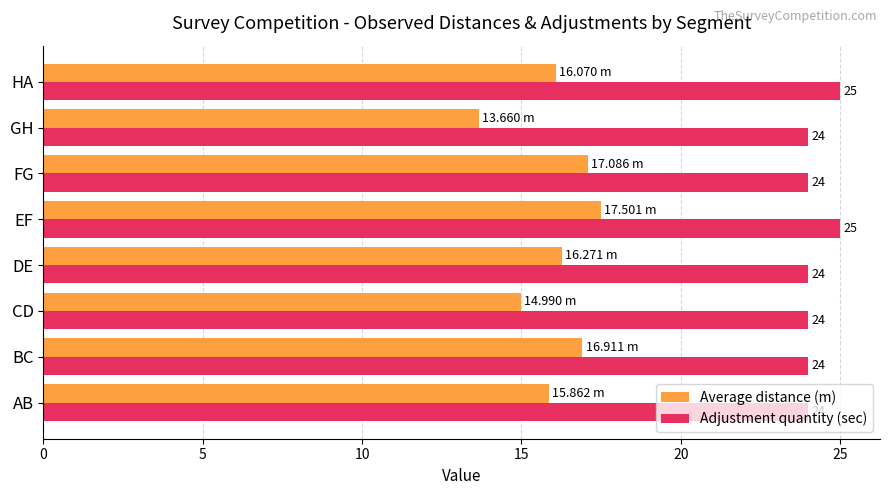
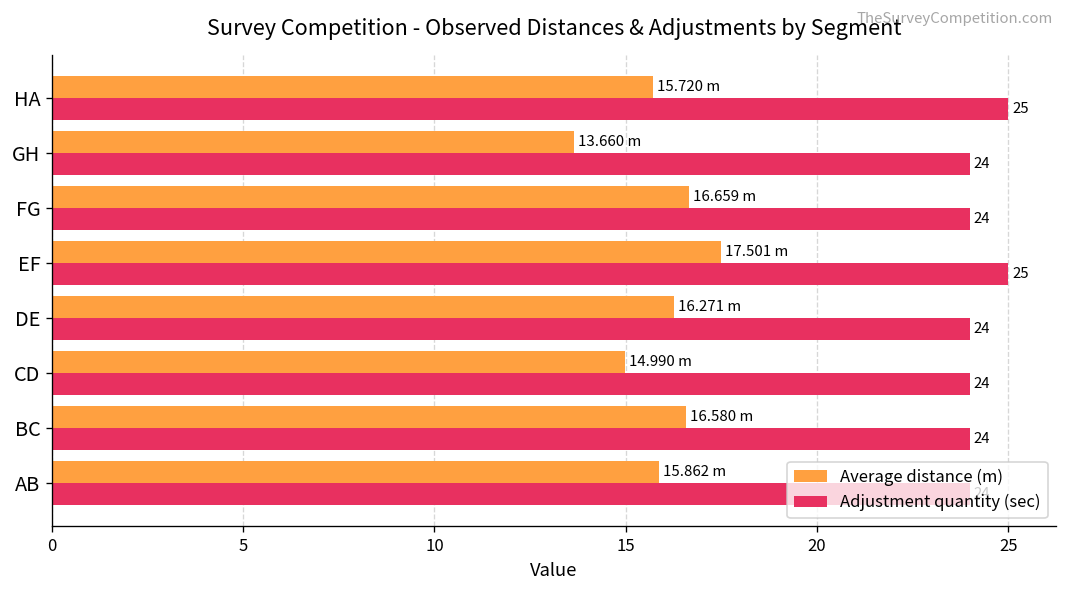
Average distance (m), HA: 16.070 -> 15.720
Average distance (m), FG: 17.086 -> 16.659
Average distance (m), BC: 16.911 -> 16.580
